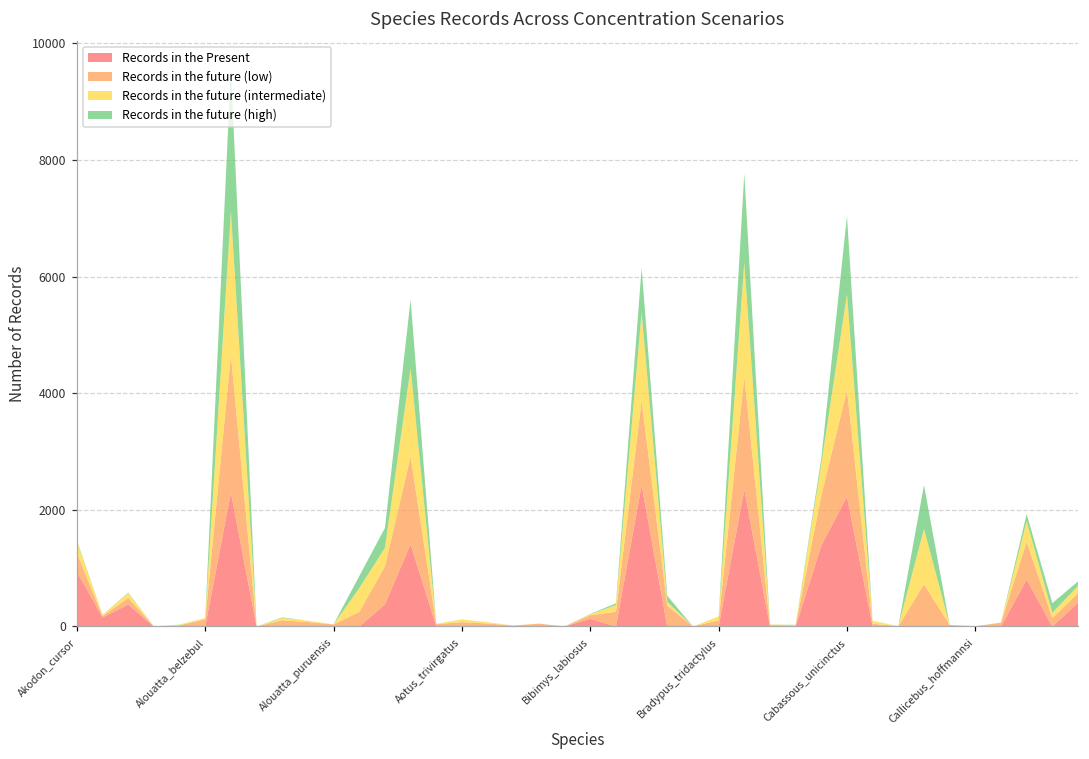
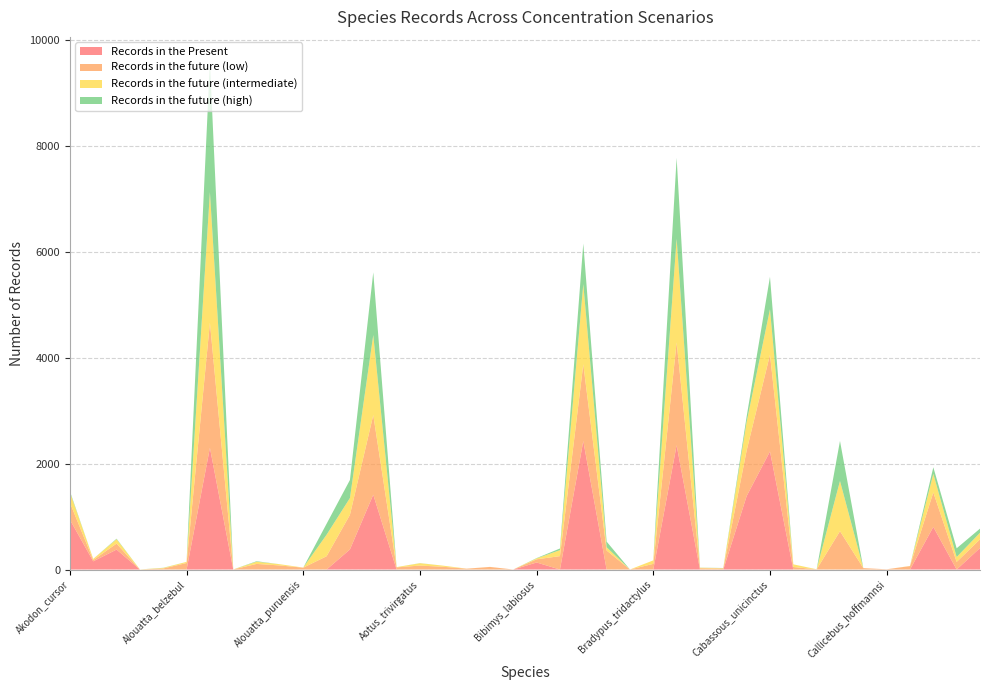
Records in the future (intermediate), Cabassous_unicinctus: 1600 -> 900
Records in the future (high), Cabassous_unicinctus: 1300 -> 600
